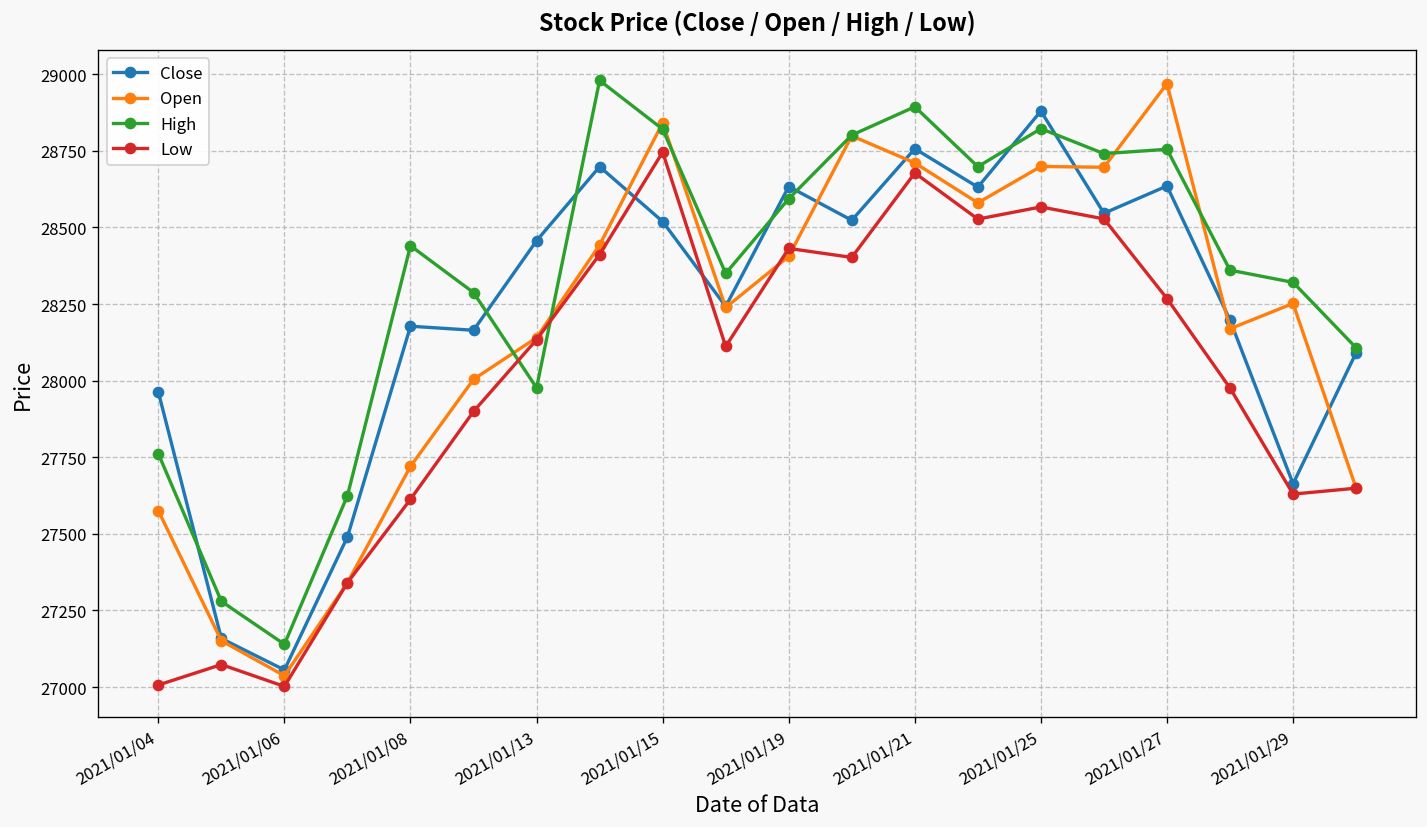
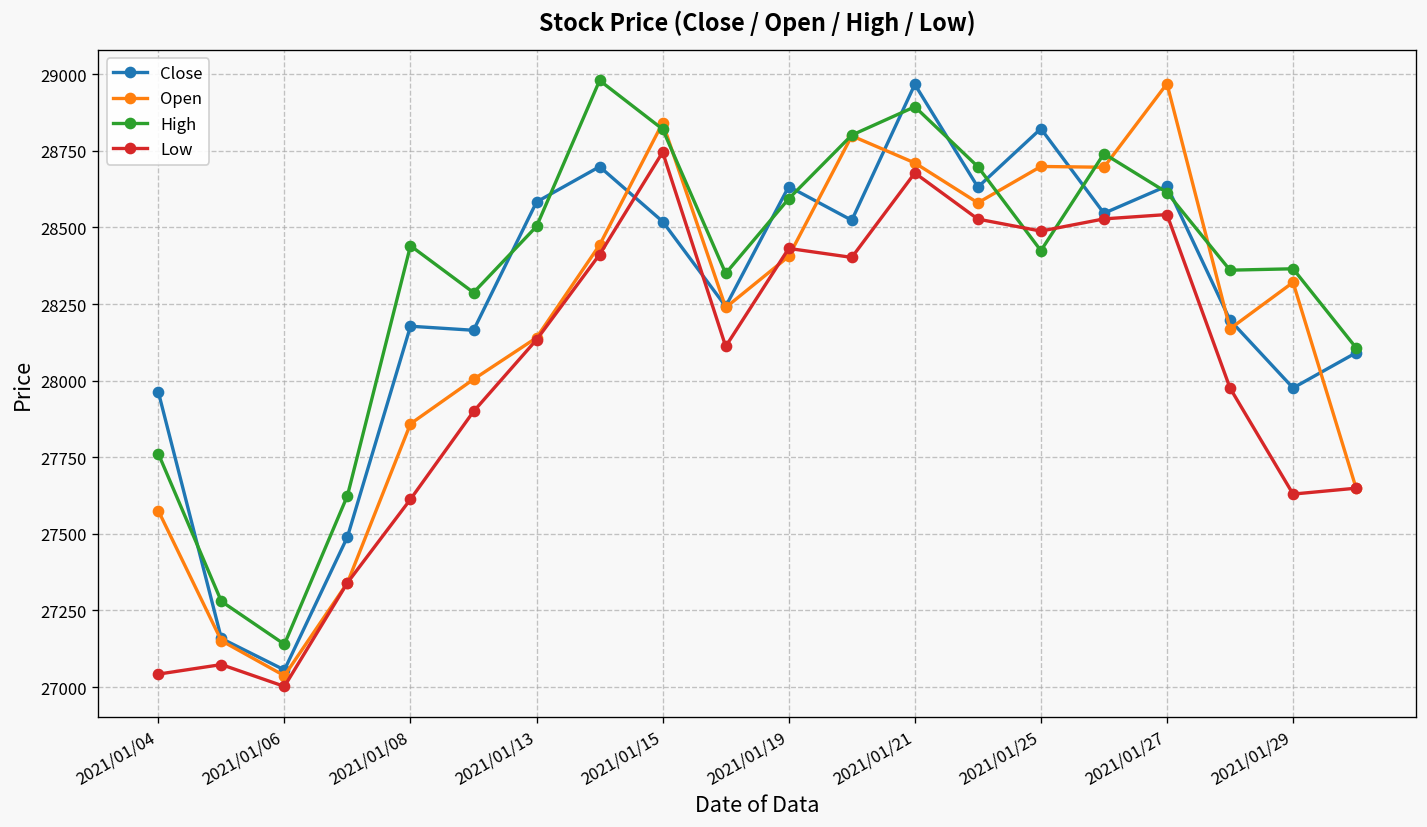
Low, 2021/01/04: 27010 -> 27040
Open, 2021/01/08: 27720 -> 27860
Close, 2021/01/13: 28460 -> 28580
High, 2021/01/13: 27980 -> 28500
Close, 2021/01/21: 28760 -> 28970
Close, 2021/01/25: 28880 -> 28820
High, 2021/01/25: 28820 -> 28420
Low, 2021/01/25: 28570 -> 28490
High, 2021/01/27: 28750 -> 28610
Low, 2021/01/27: 28270 -> 28540
Close, 2021/01/29: 27660 -> 27980
Open, 2021/01/29: 28250 -> 28320
High, 2021/01/29: 28320 -> 28360
